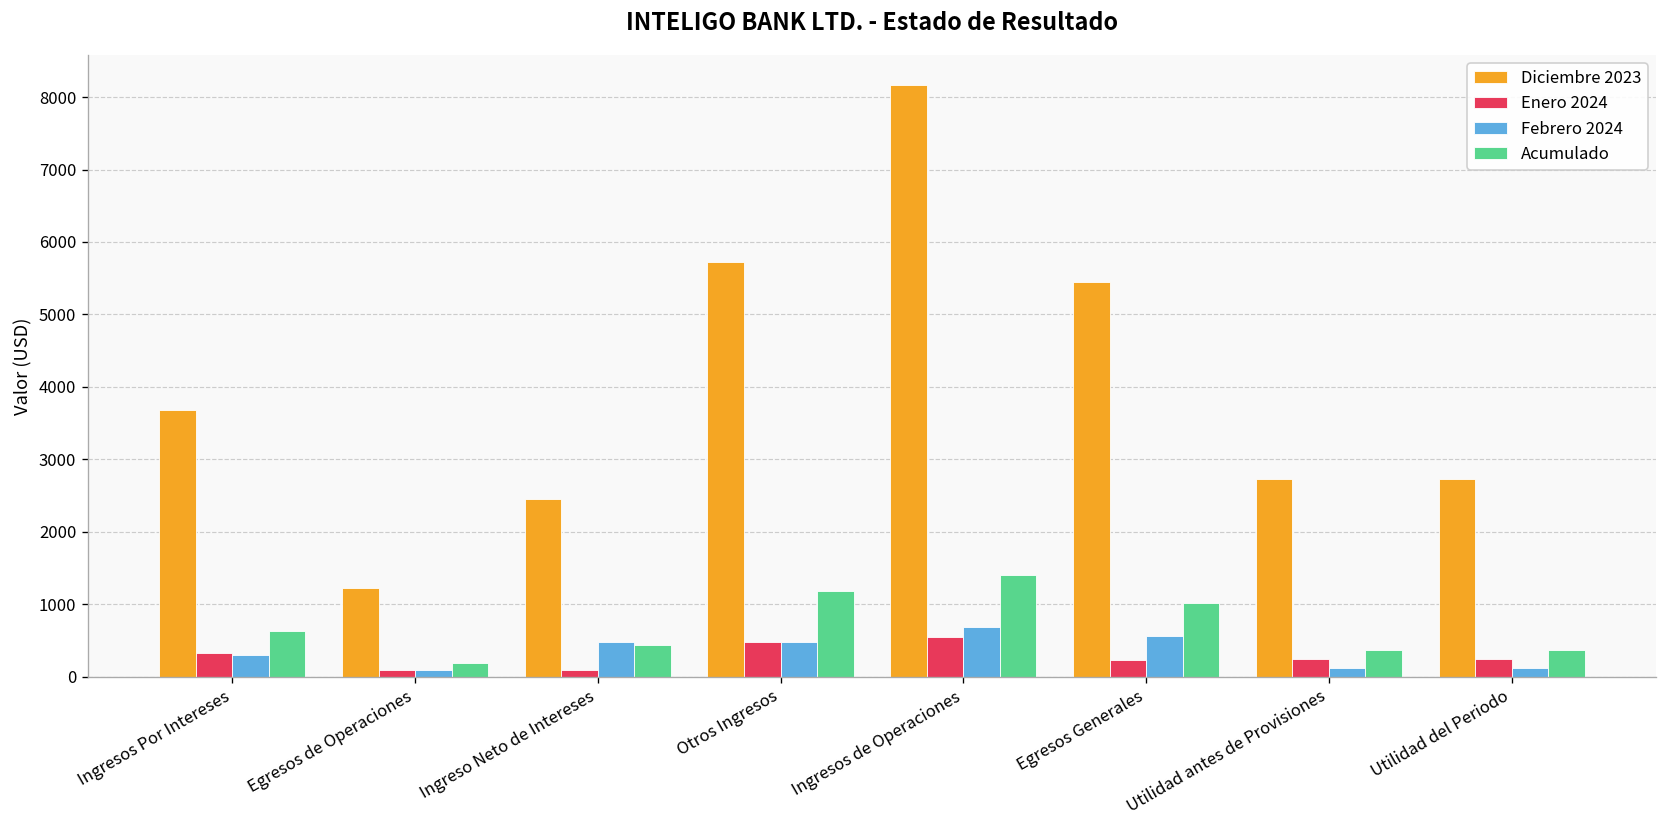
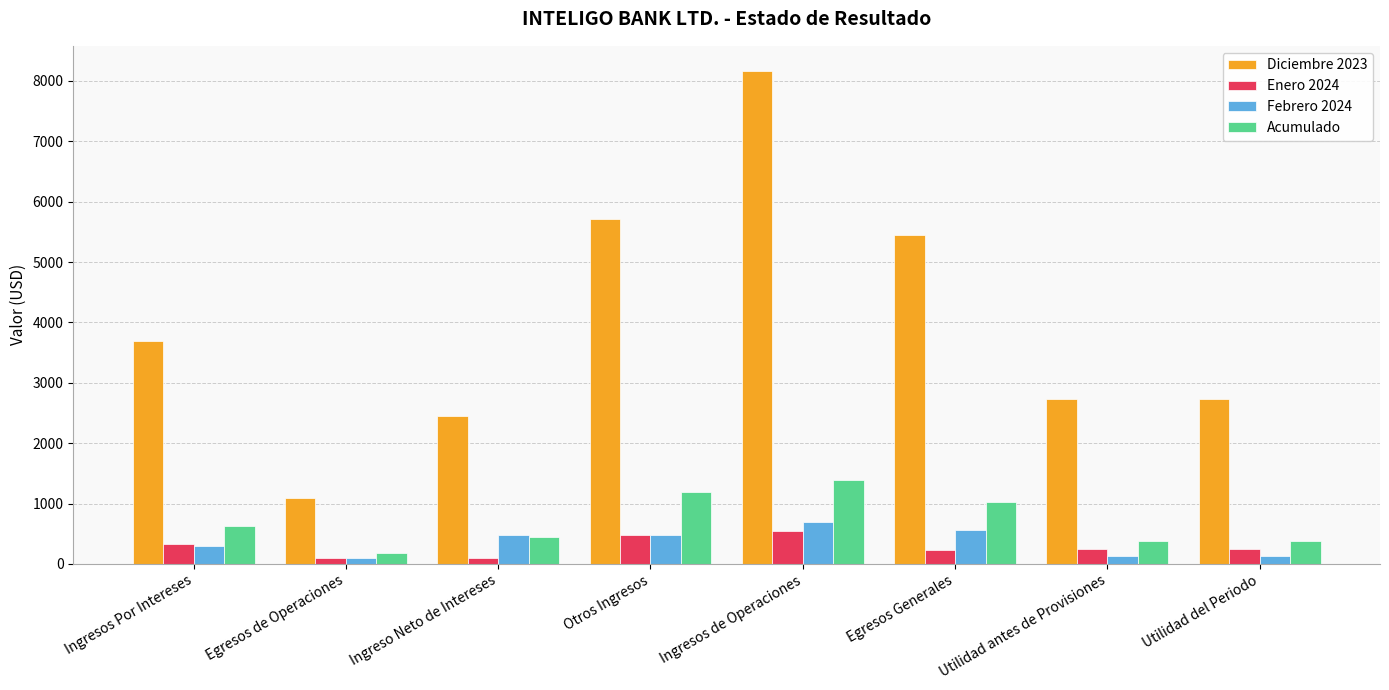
Diciembre 2023, Egresos de Operaciones: 1200 -> 1100
